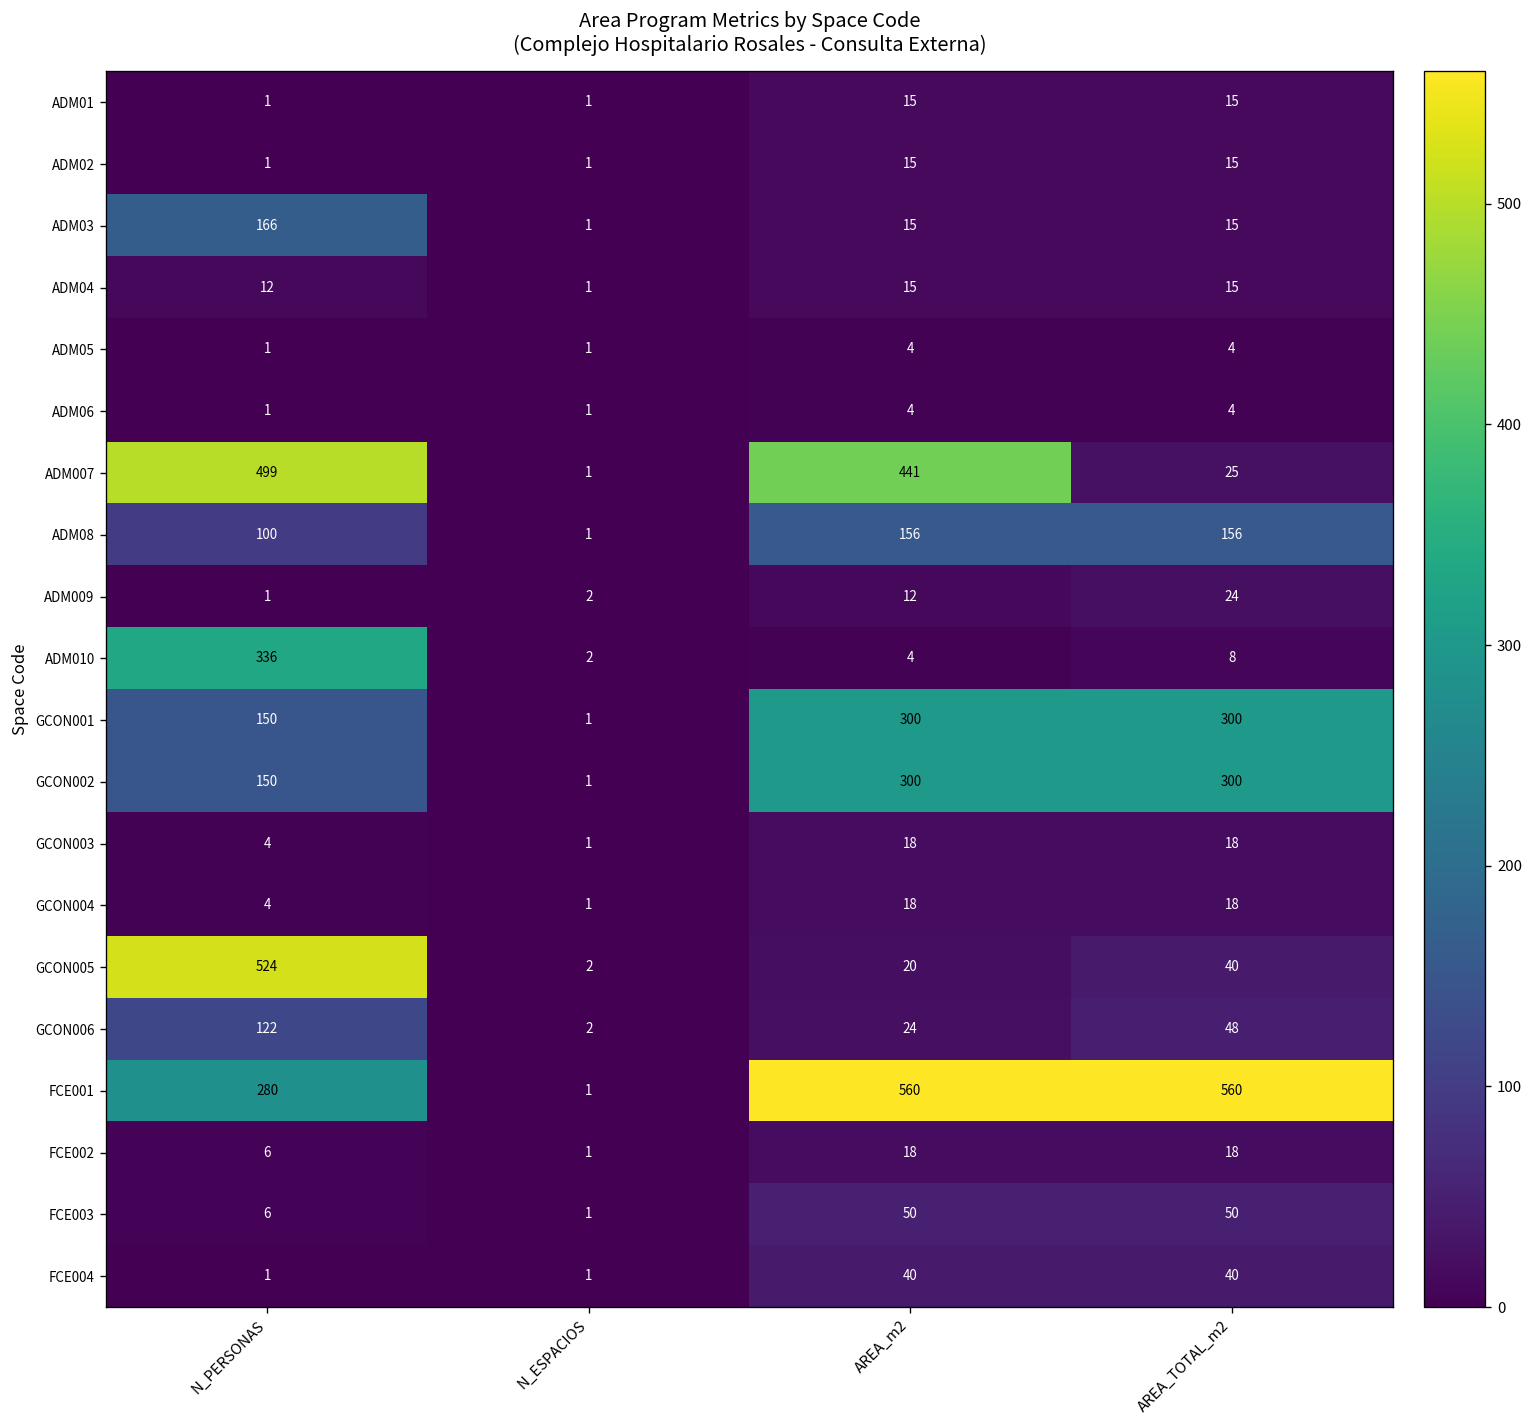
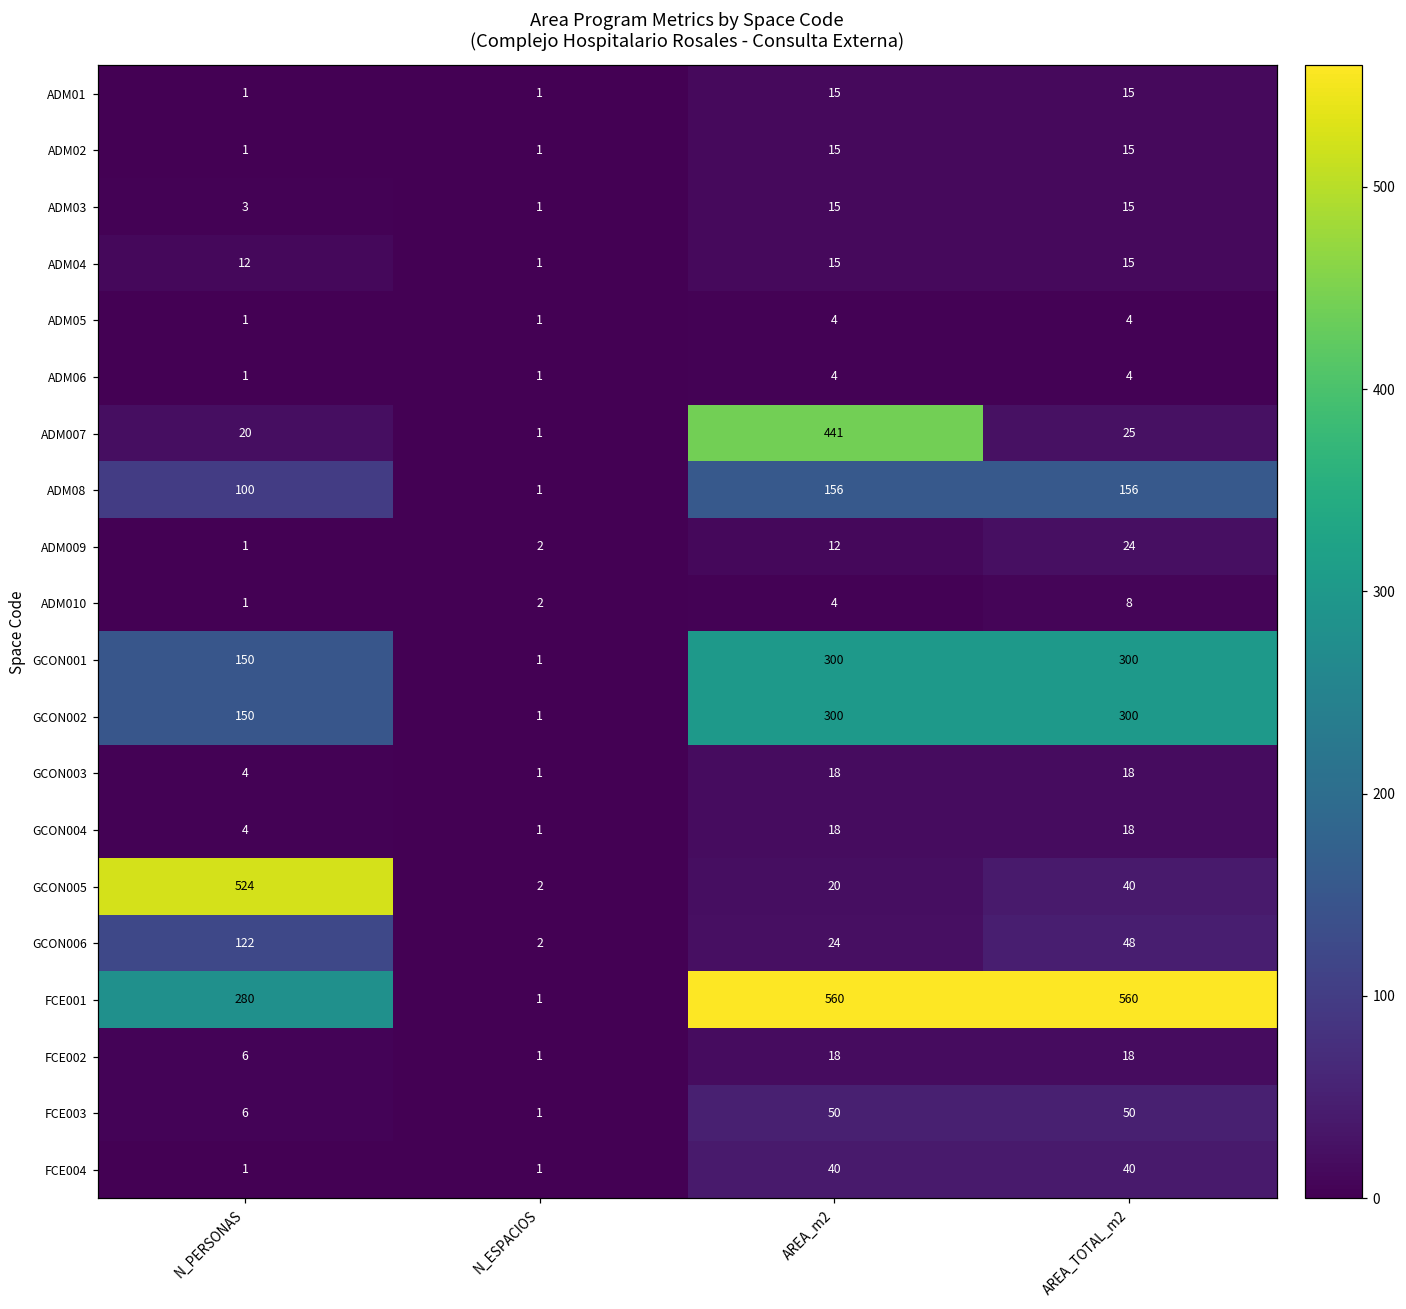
ADM03, N_PERSONAS: 166 -> 3
ADM007, N_PERSONAS: 499 -> 20
ADM010, N_PERSONAS: 336 -> 1
